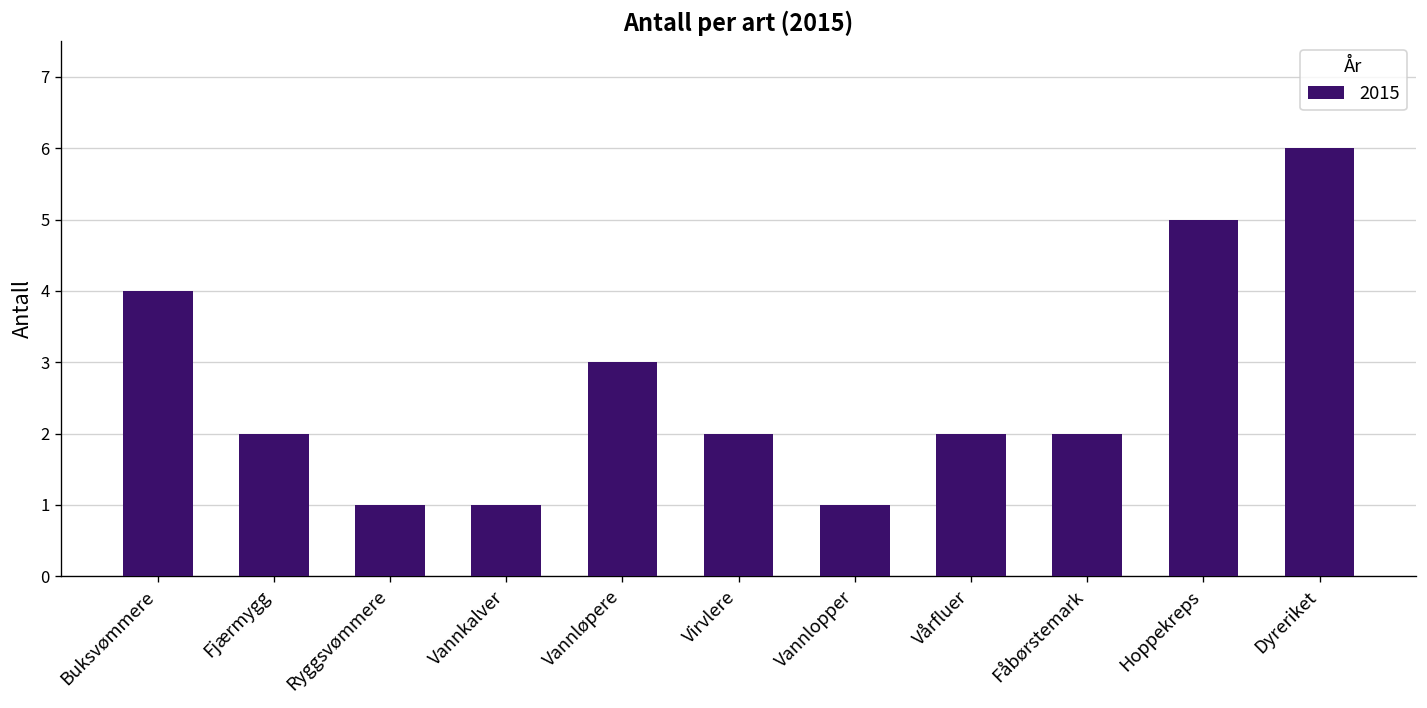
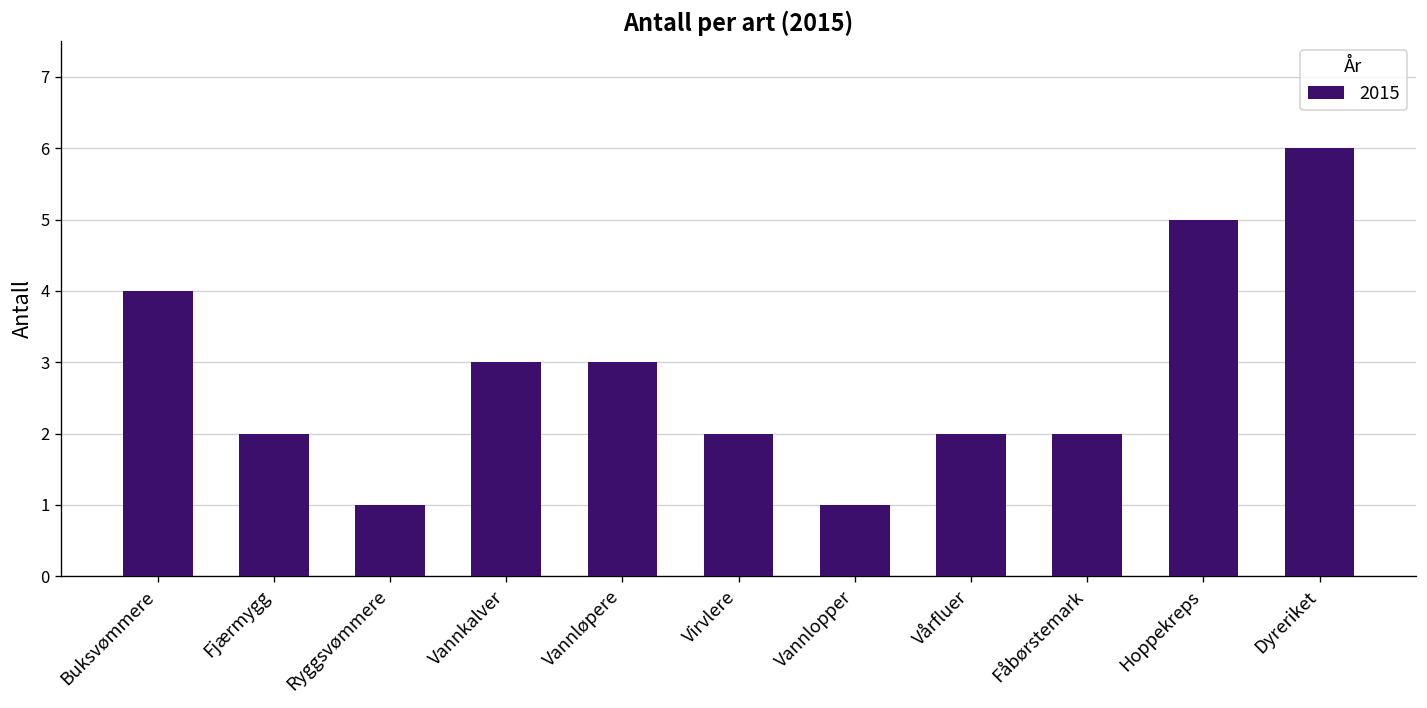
Vannkalver: 1 -> 3
